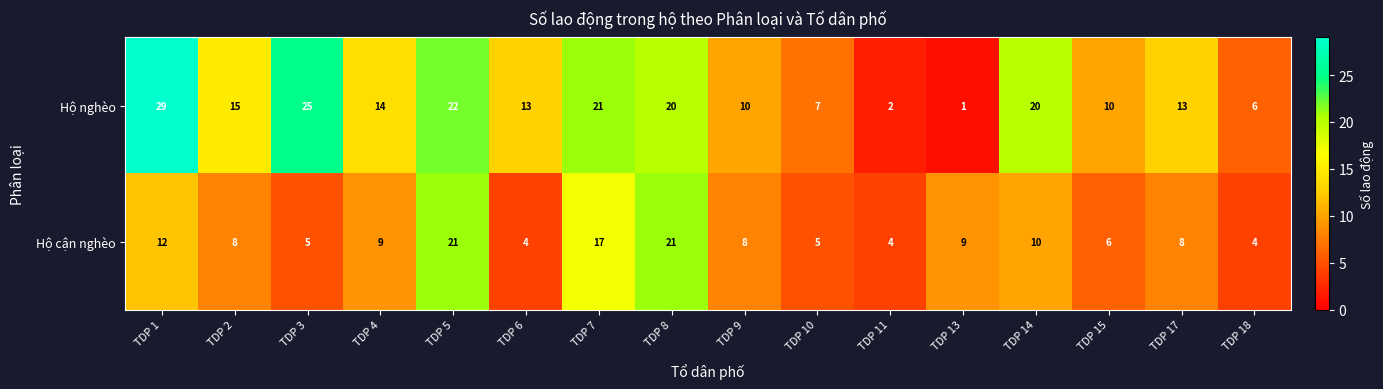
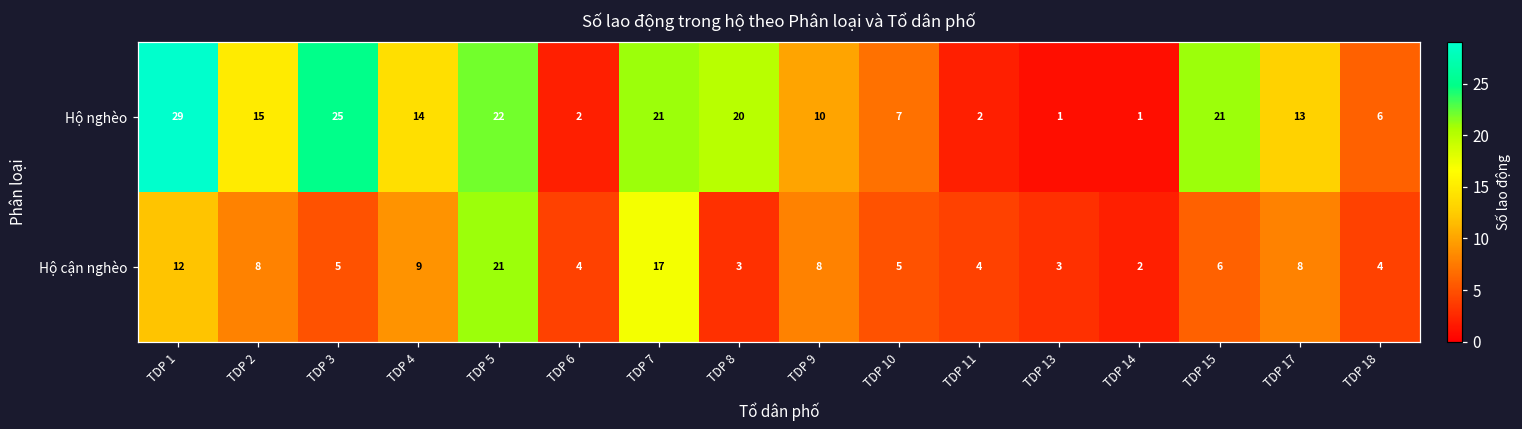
Hộ nghèo, TDP 6: 13 -> 2
Hộ nghèo, TDP 14: 20 -> 1
Hộ nghèo, TDP 15: 10 -> 21
Hộ cận nghèo, TDP 8: 21 -> 3
Hộ cận nghèo, TDP 13: 9 -> 3
Hộ cận nghèo, TDP 14: 10 -> 2
